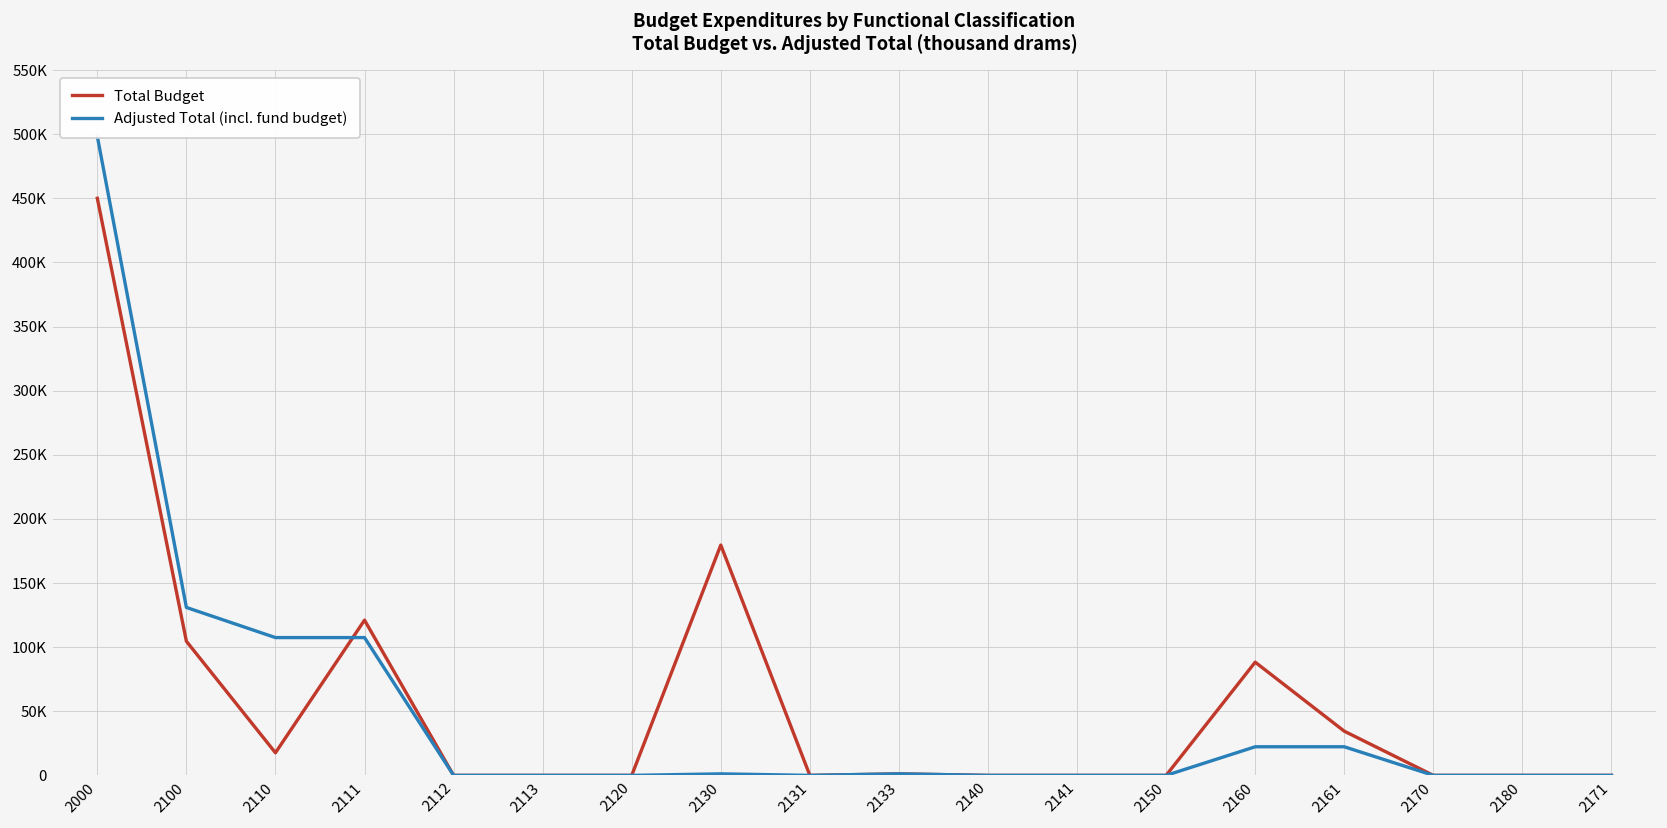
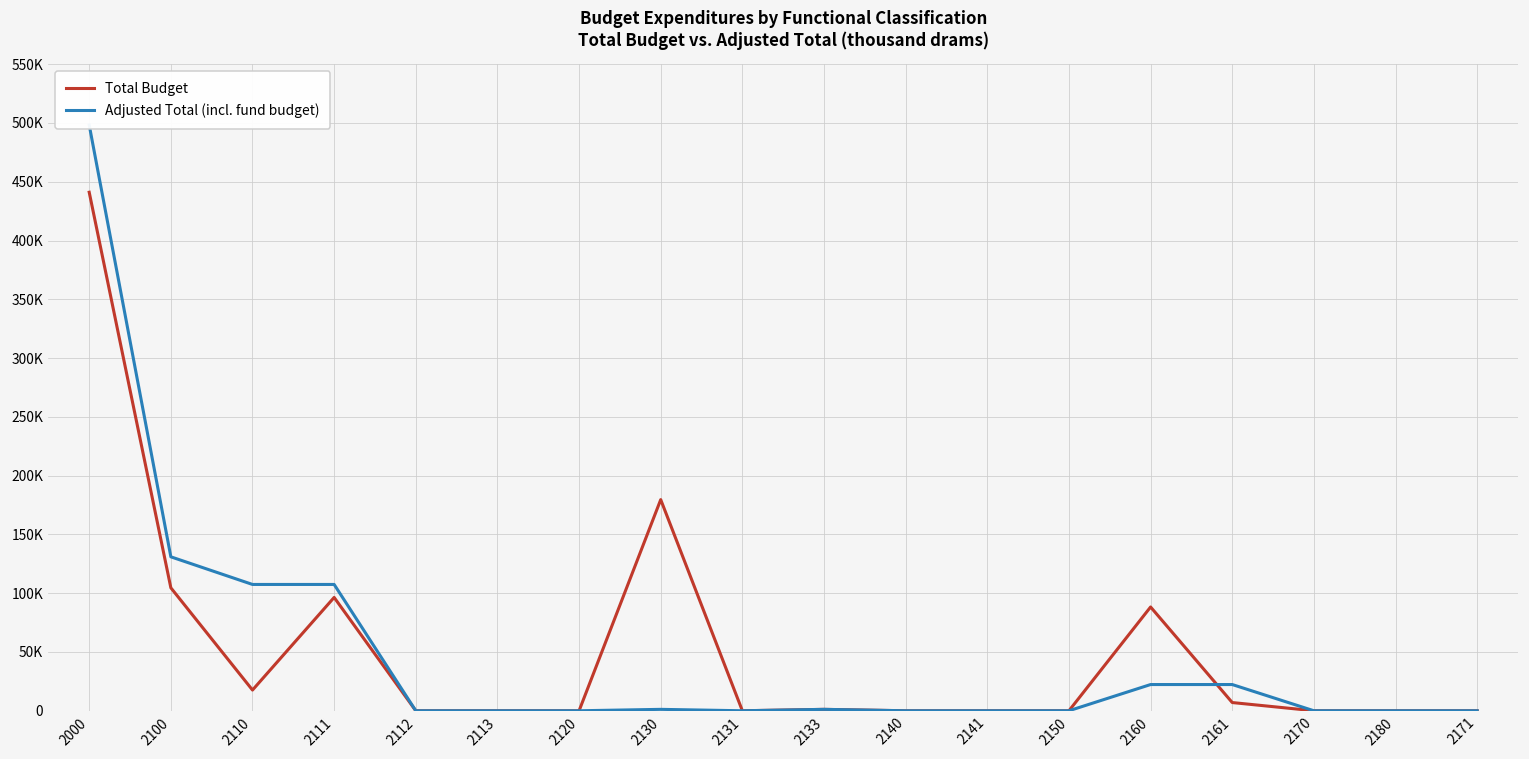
Total Budget, 2000: 450000 -> 441000
Total Budget, 2111: 121000 -> 96000
Total Budget, 2161: 34000 -> 7000
